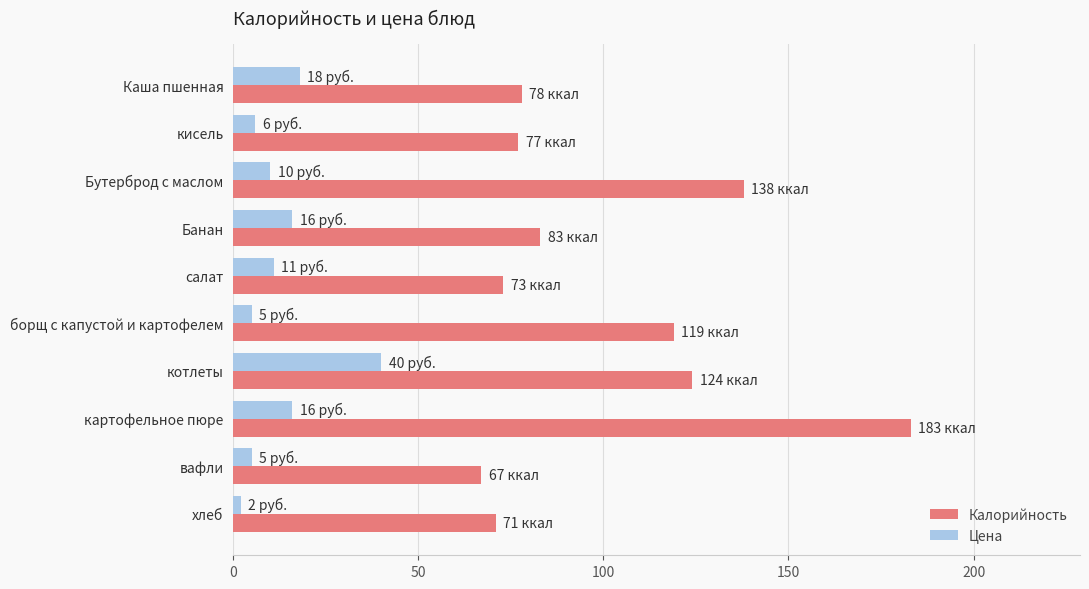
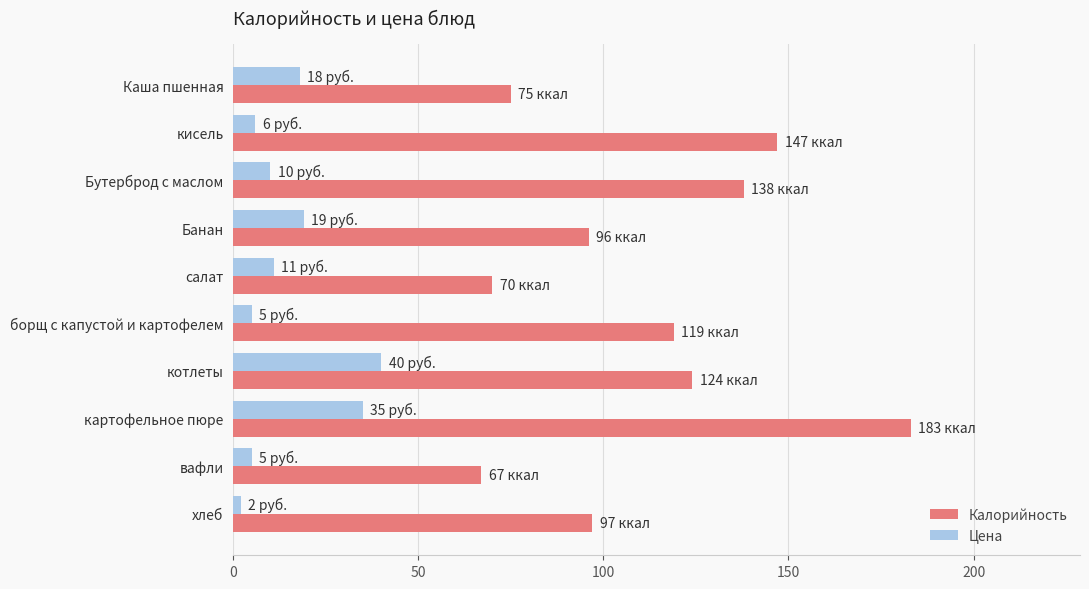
Калорийность, Каша пшенная: 78 -> 75
Калорийность, кисель: 77 -> 147
Цена, Банан: 16 -> 19
Калорийность, Банан: 83 -> 96
Калорийность, салат: 73 -> 70
Цена, картофельное пюре: 16 -> 35
Калорийность, хлеб: 71 -> 97
